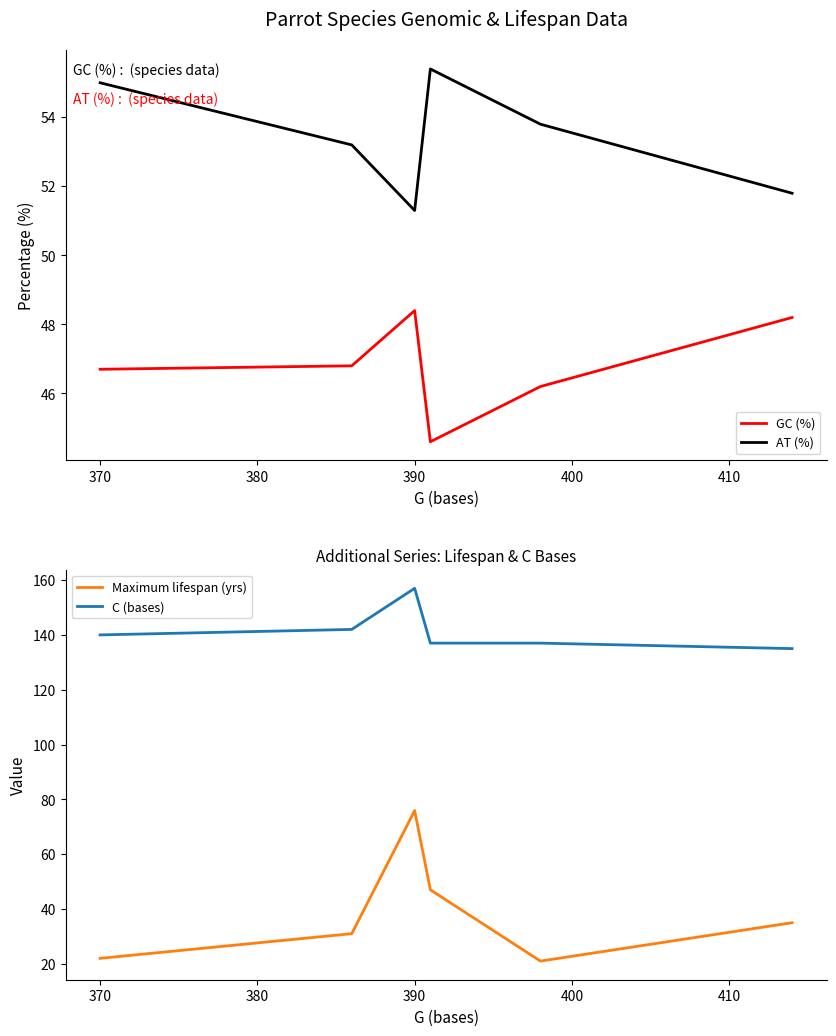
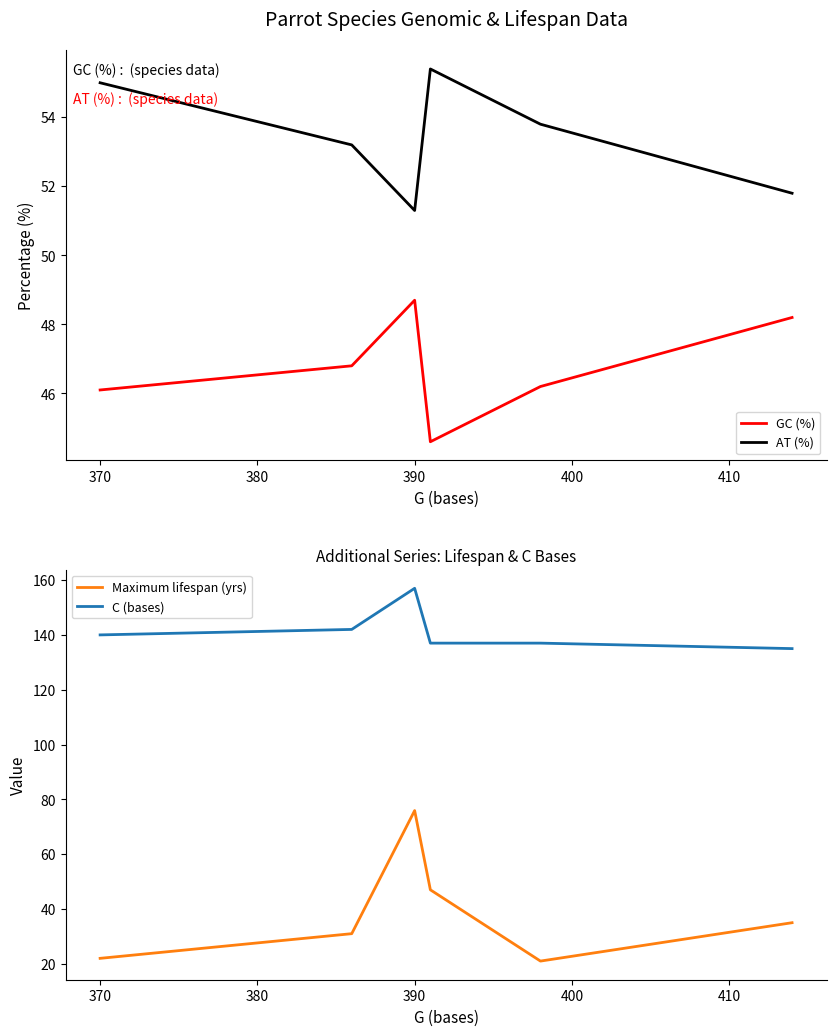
Parrot Species Genomic & Lifespan Data, GC (%), 370: 46.7 -> 46.1
Parrot Species Genomic & Lifespan Data, GC (%), 390: 48.4 -> 48.7
